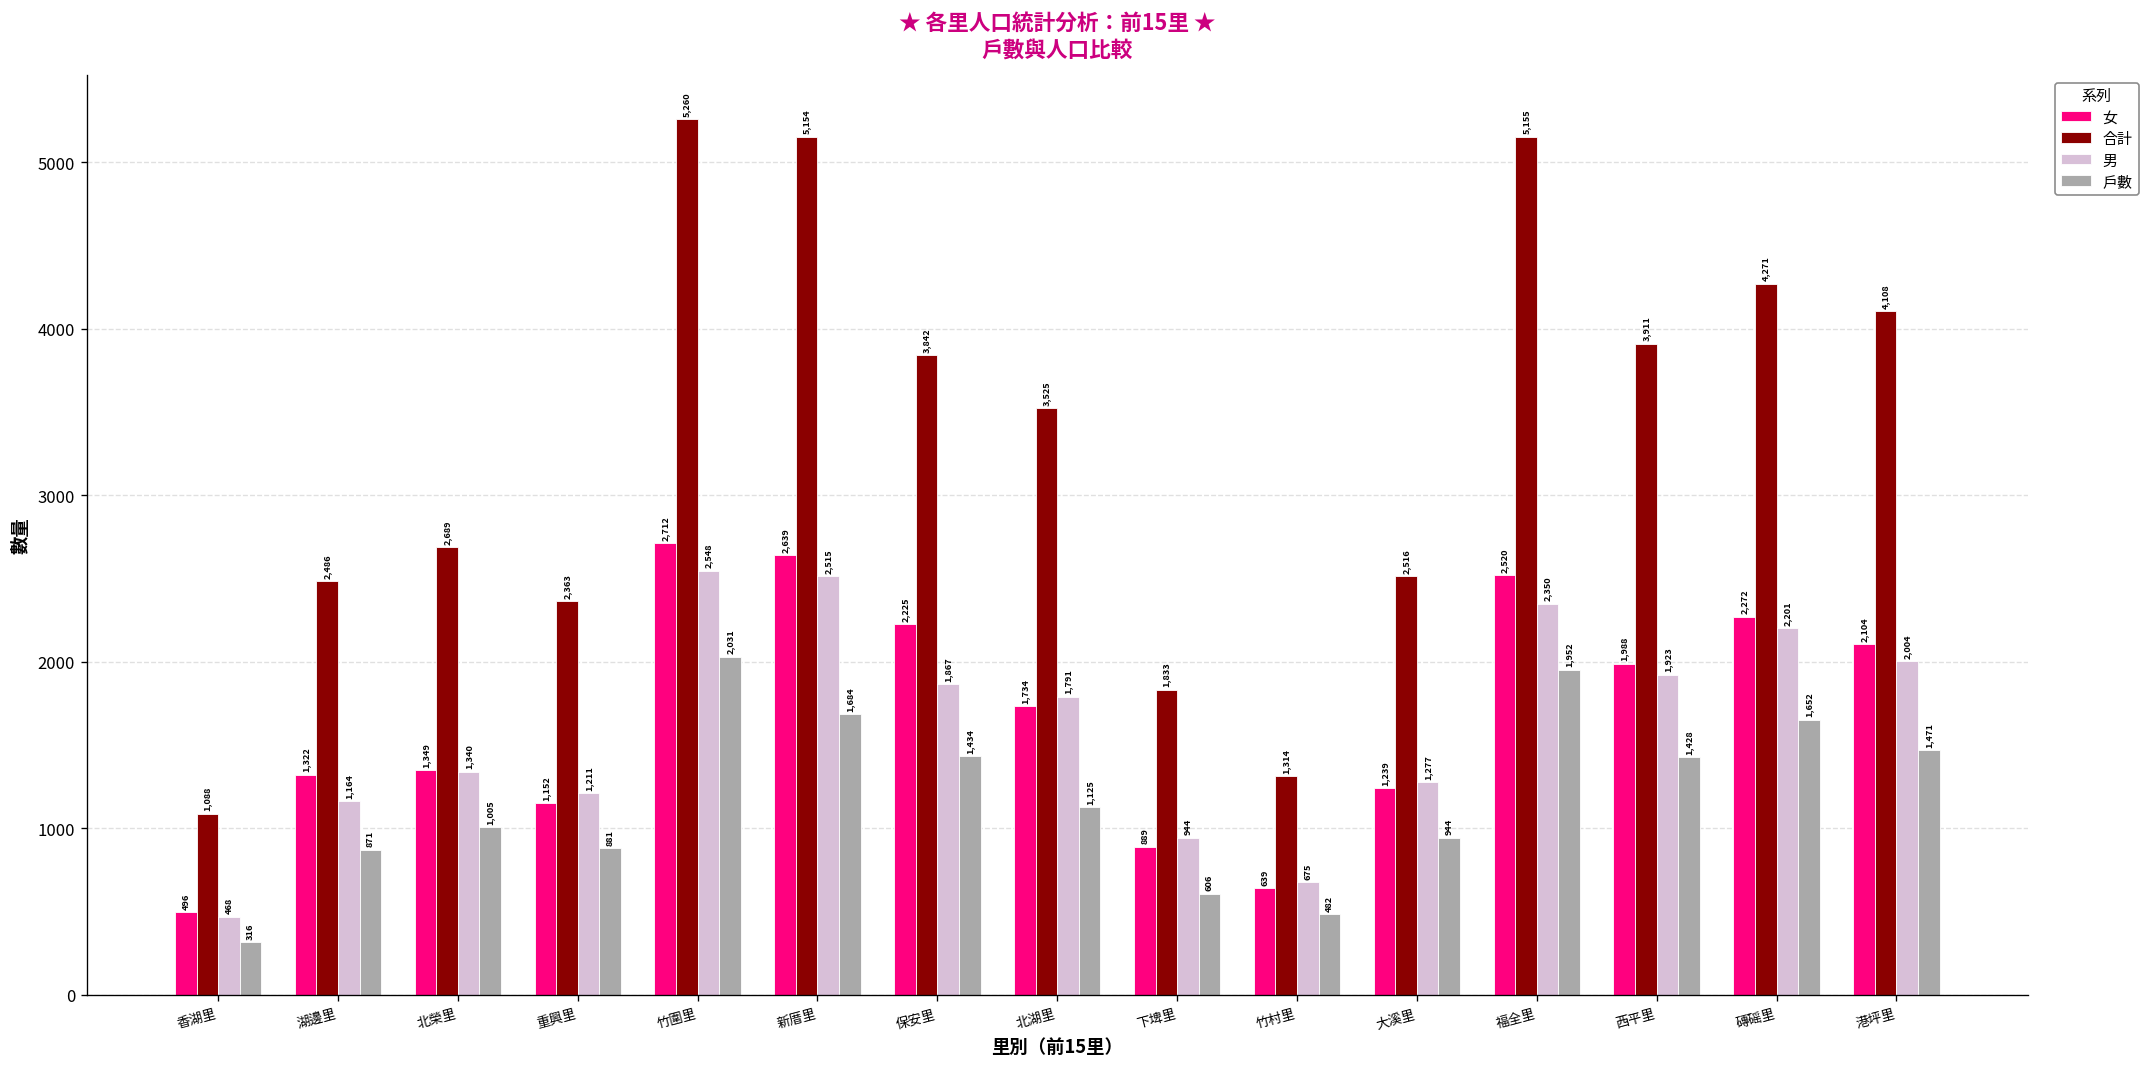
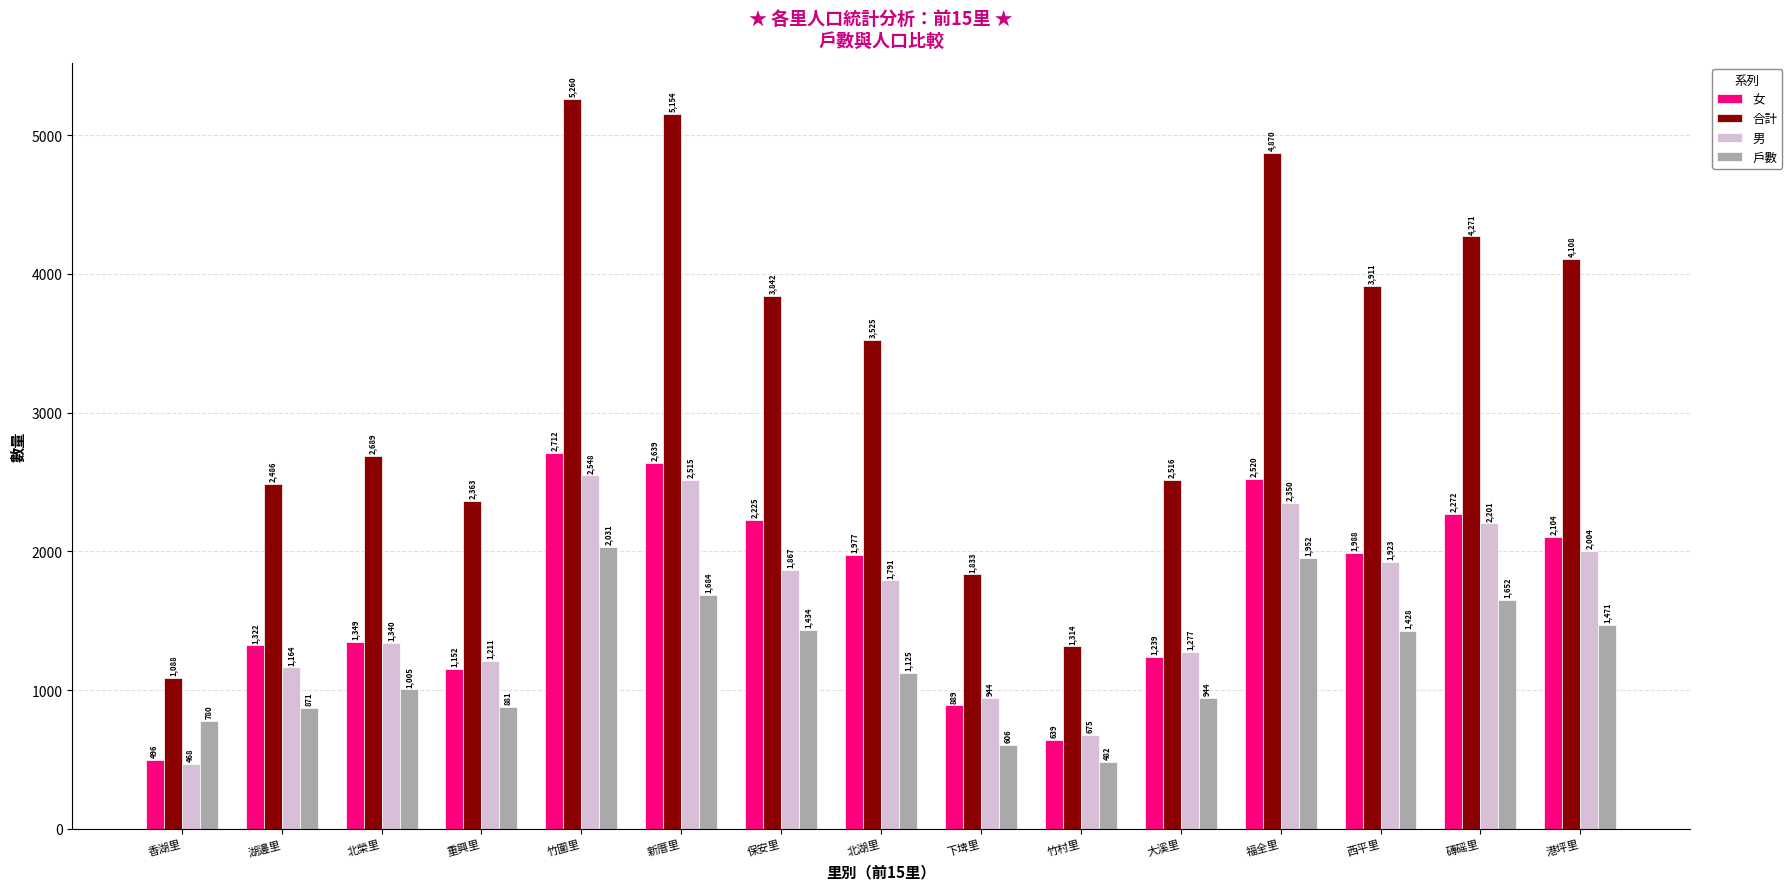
戶數, 香湖里: 316 -> 780
女, 北湖里: 1,734 -> 1,977
合計, 福全里: 5,155 -> 4,870
